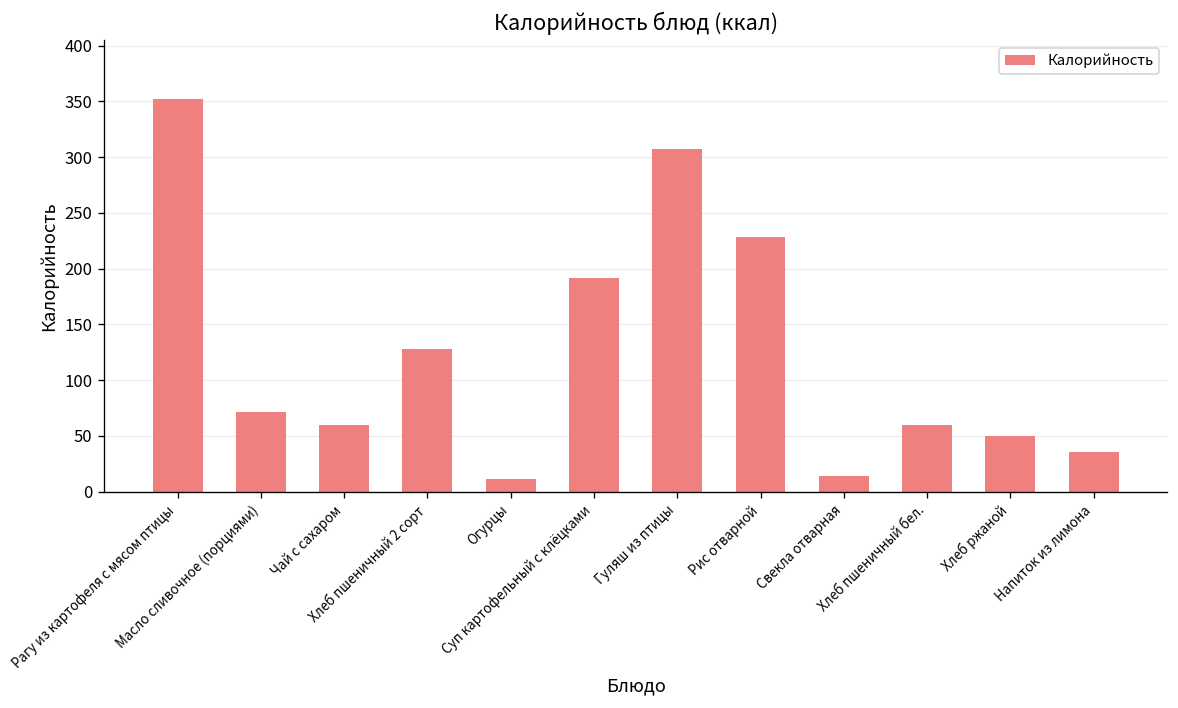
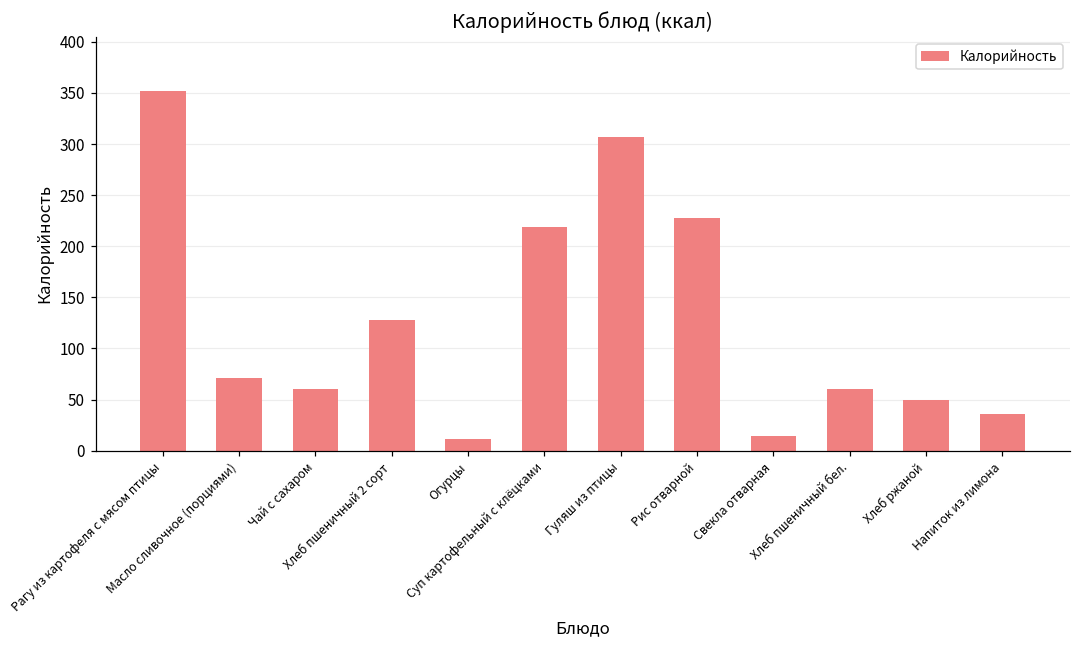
Суп картофельный с клёцками: 190 -> 220
